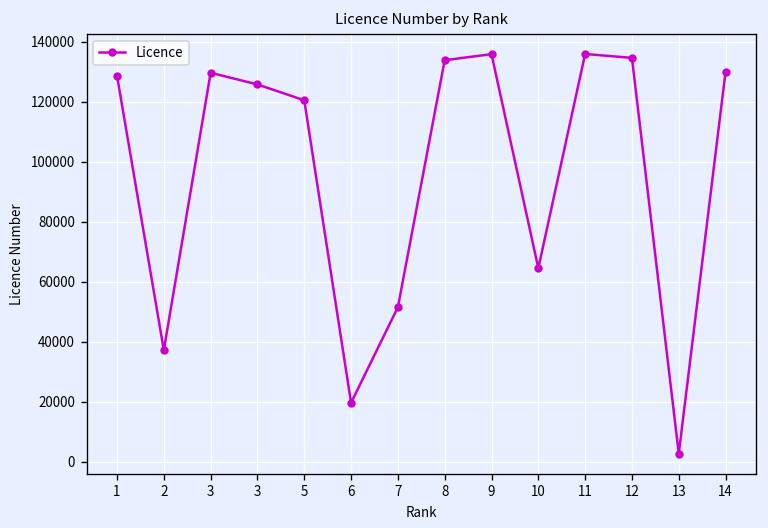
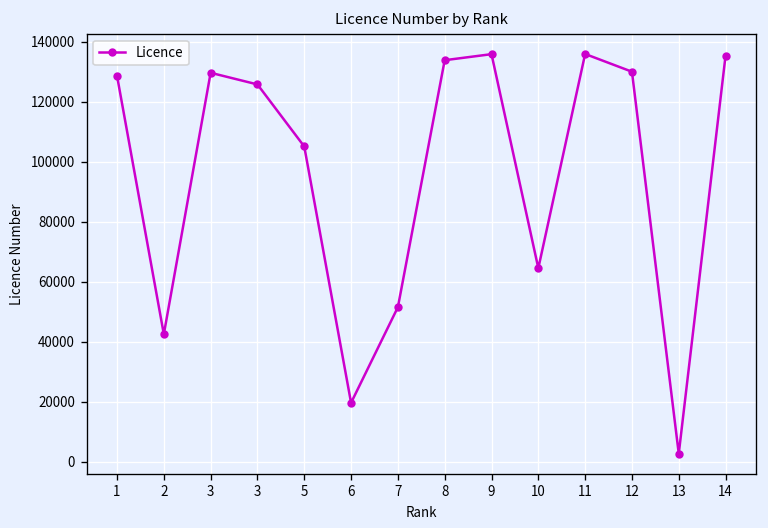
2: 37000 -> 42000
5: 121000 -> 105000
12: 135000 -> 130000
14: 130000 -> 135000
